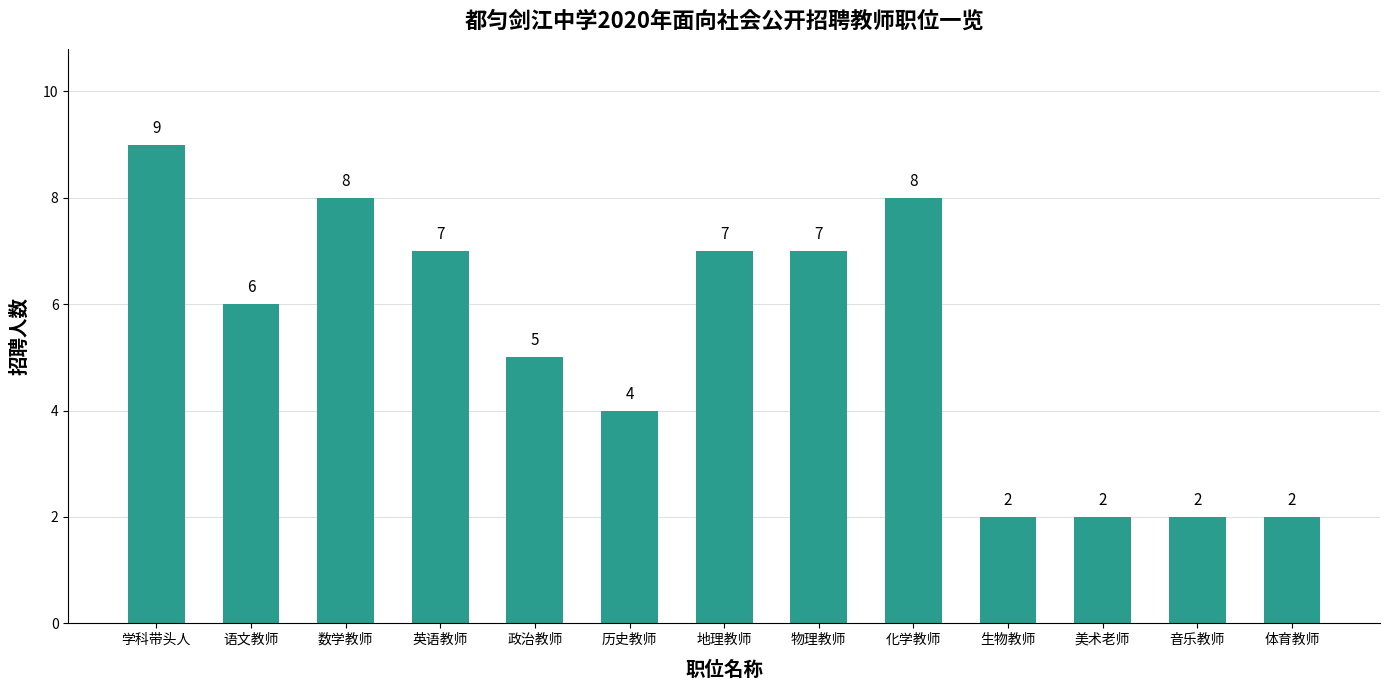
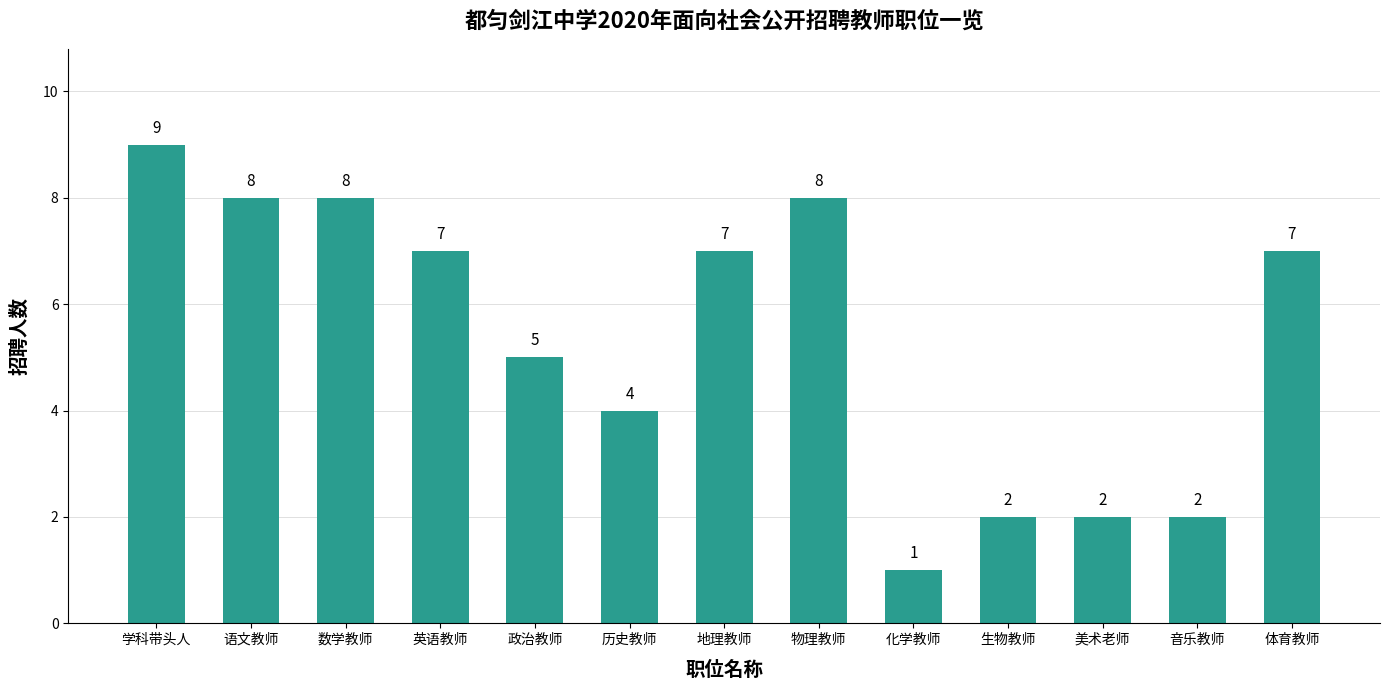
语文教师: 6 -> 8
物理教师: 7 -> 8
化学教师: 8 -> 1
体育教师: 2 -> 7
